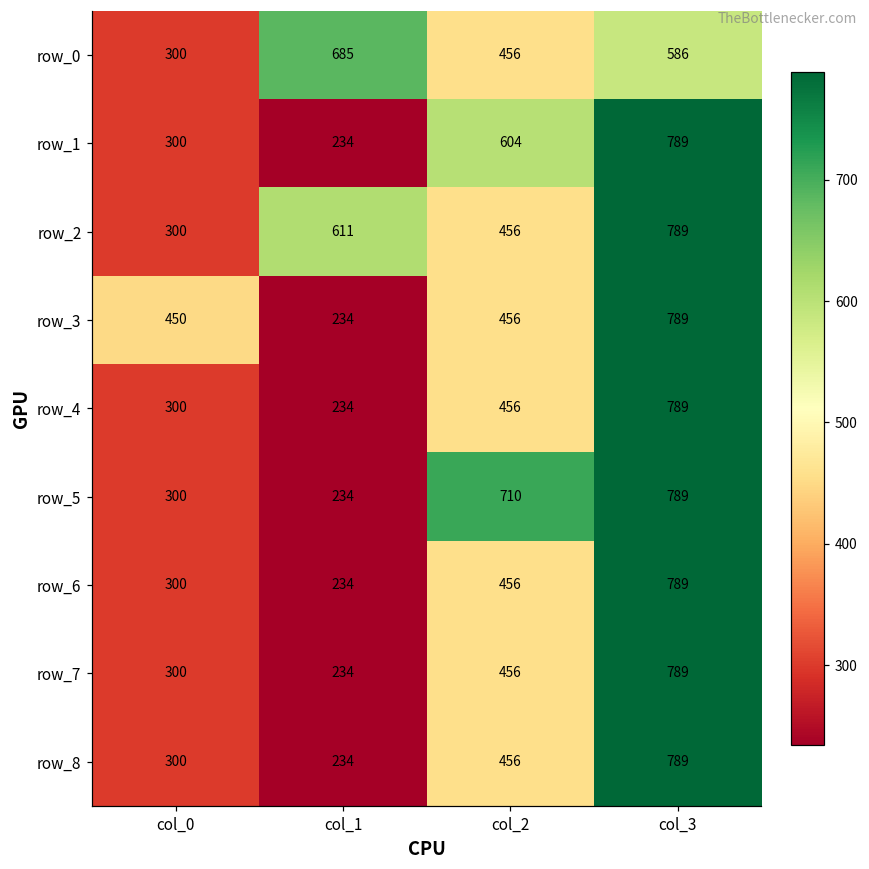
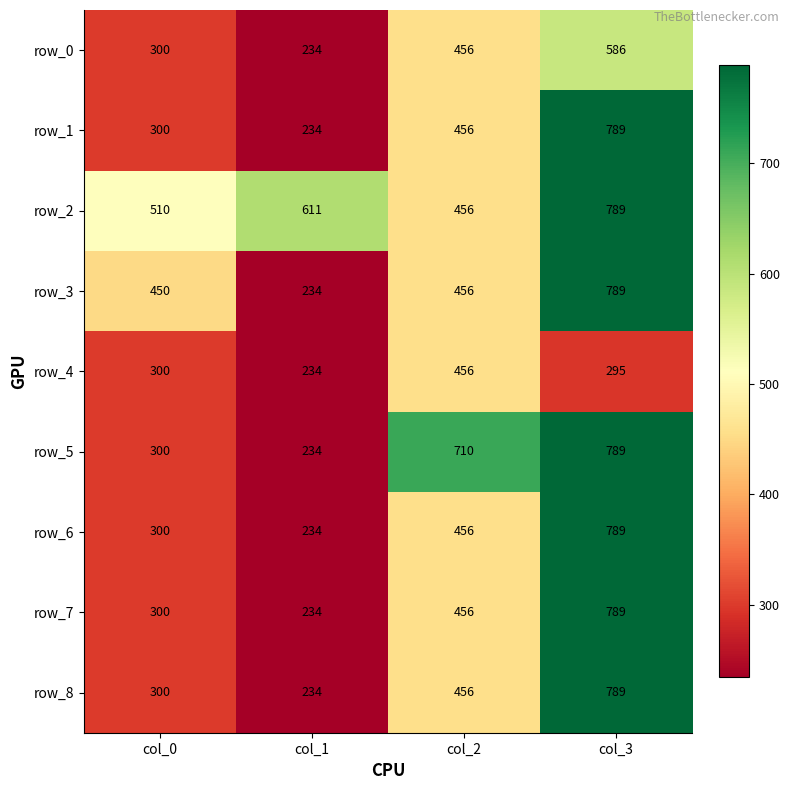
row_0, col_1: 685 -> 234
row_1, col_2: 604 -> 456
row_2, col_0: 300 -> 510
row_4, col_3: 789 -> 295
